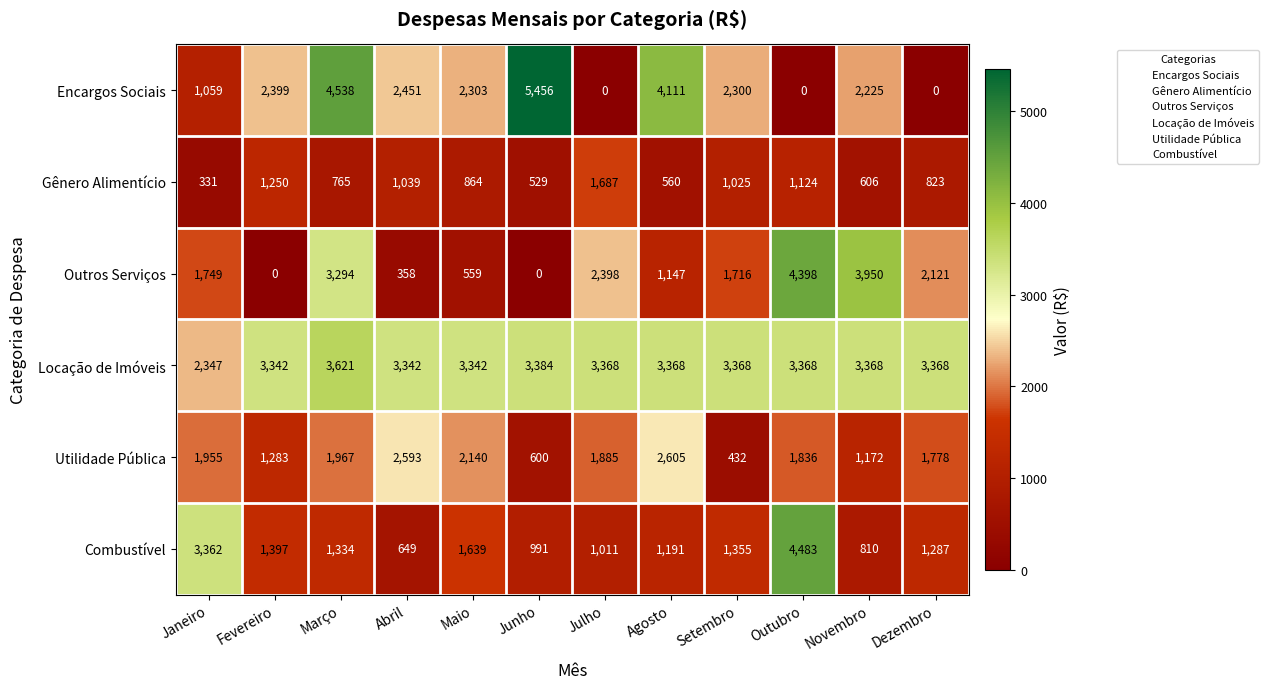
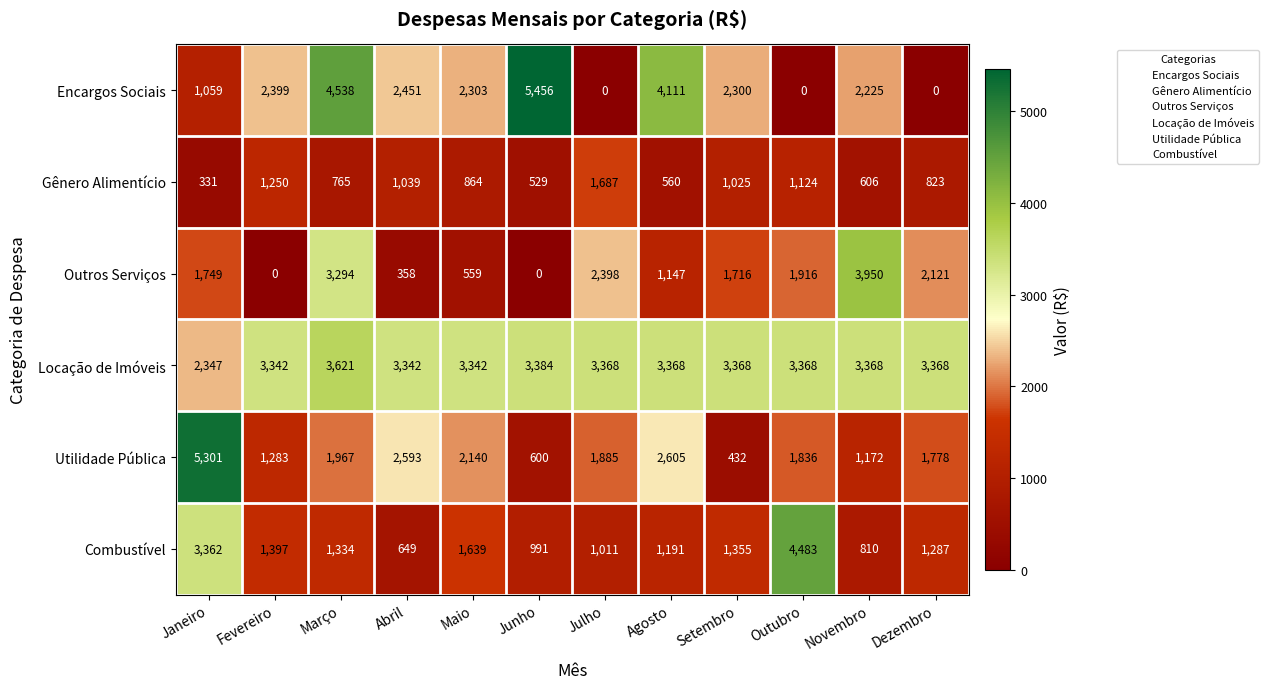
Outros Serviços, Outubro: 4,398 -> 1,916
Utilidade Pública, Janeiro: 1,955 -> 5,301
